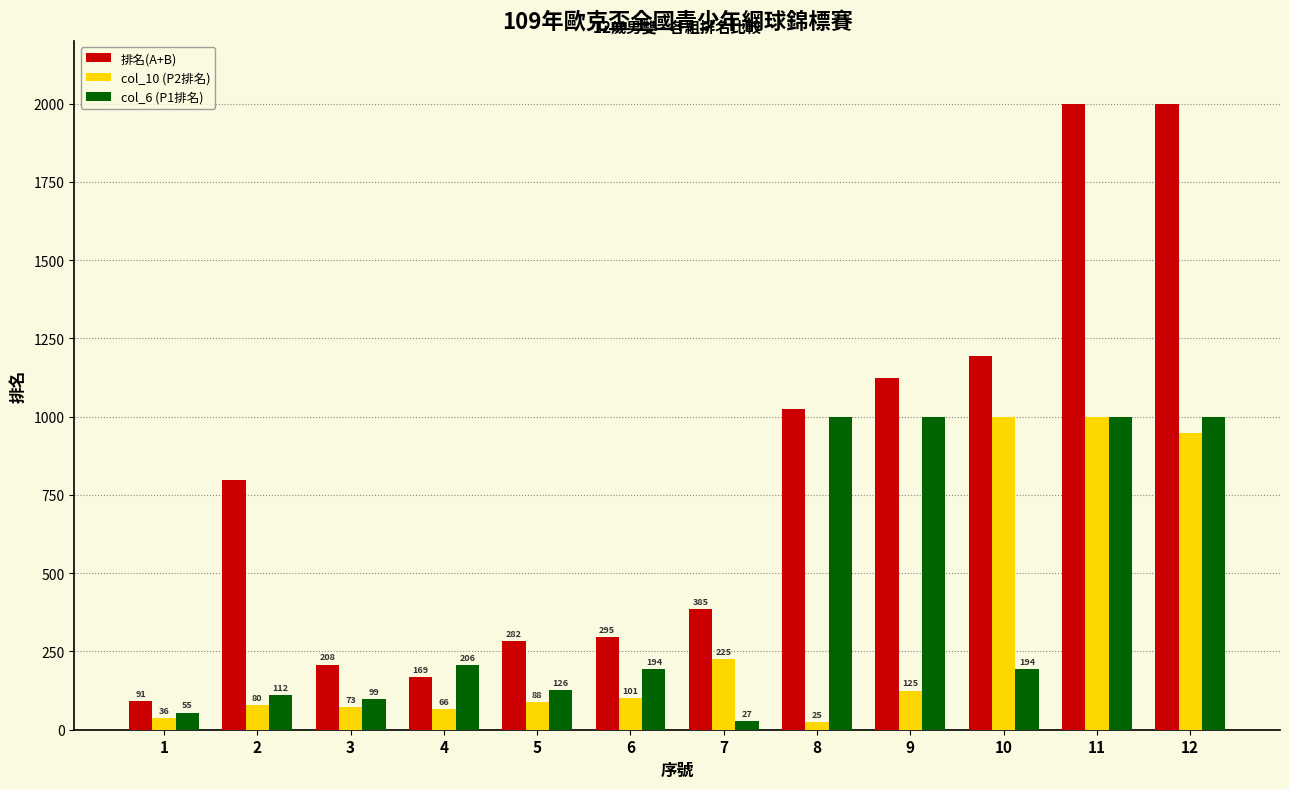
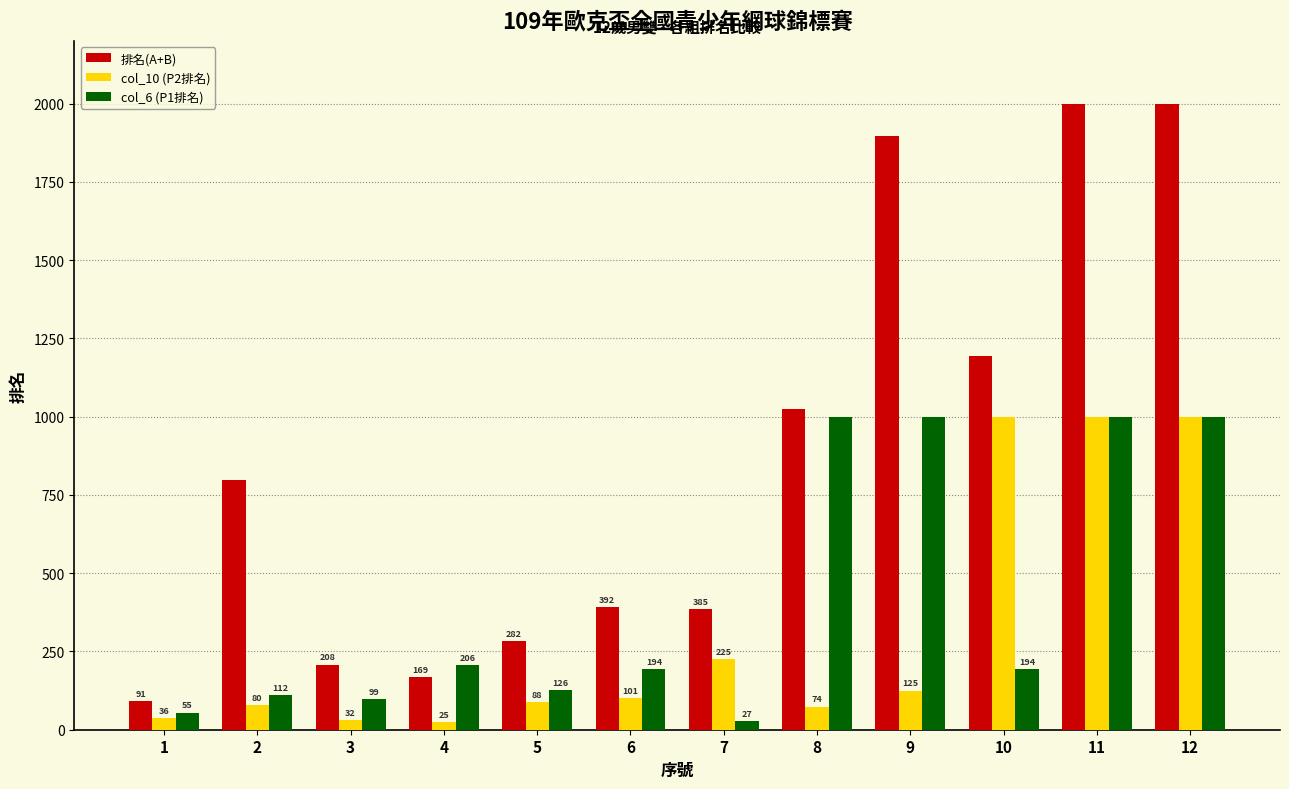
col_10 (P2排名), 3: 73 -> 32
col_10 (P2排名), 4: 66 -> 25
排名(A+B), 6: 295 -> 392
col_10 (P2排名), 8: 25 -> 74
排名(A+B), 9: 1120 -> 1900
col_10 (P2排名), 12: 950 -> 1000
